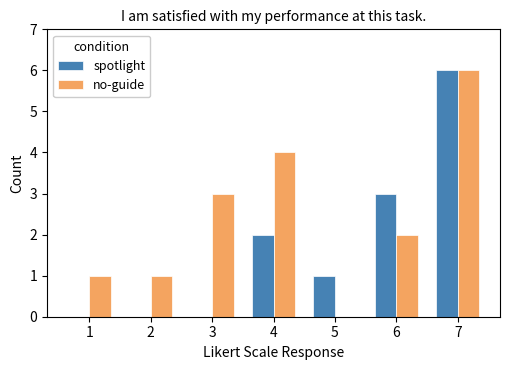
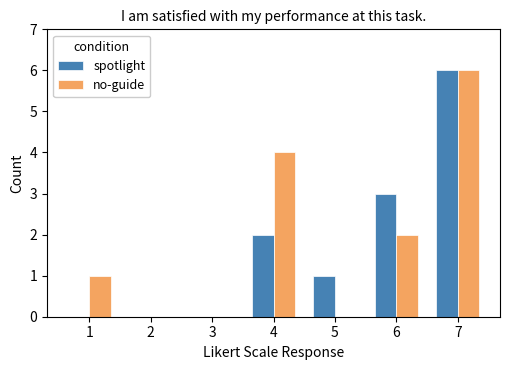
no-guide, 2: 1 -> 0
no-guide, 3: 3 -> 0
